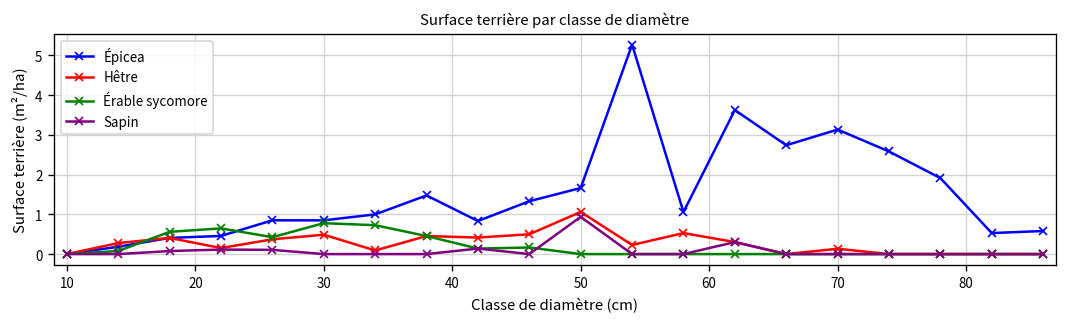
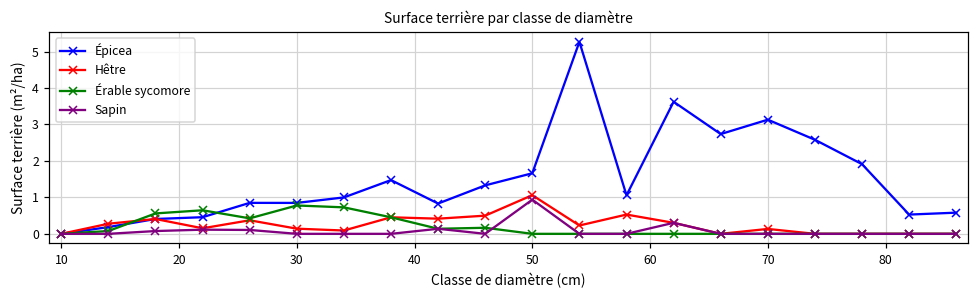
Hêtre, 30: 0.5 -> 0.1
